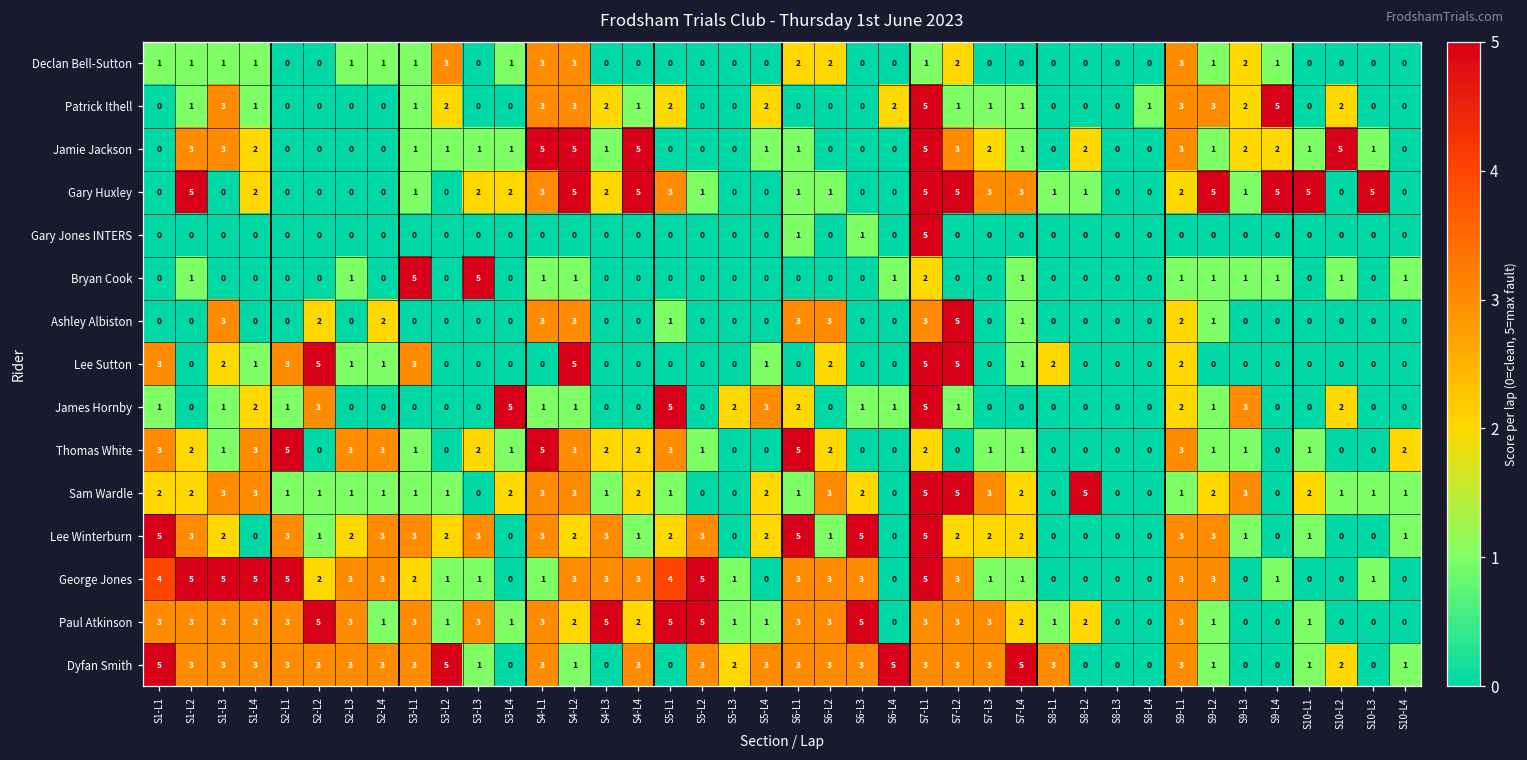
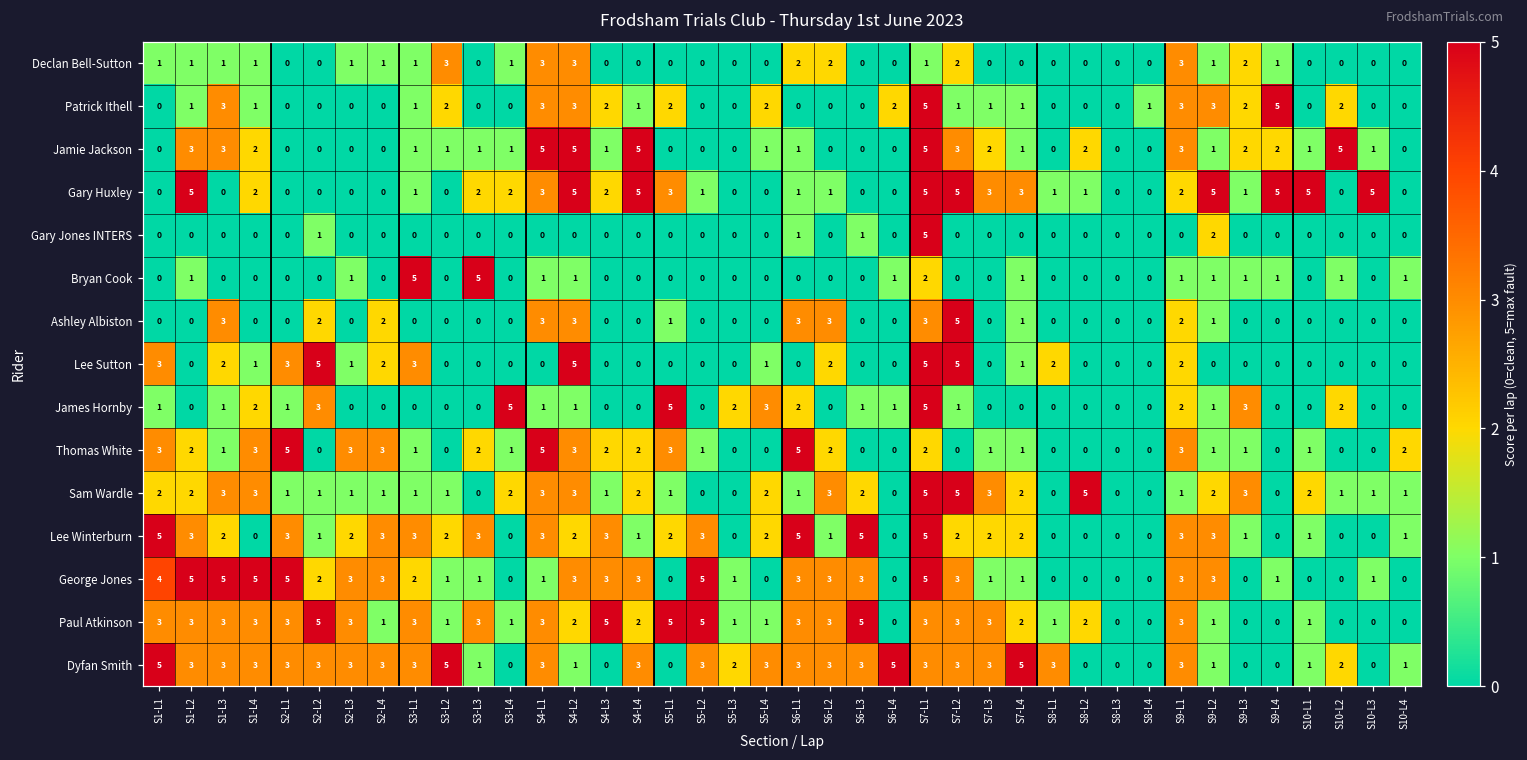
Gary Jones INTERS, S2-L2: 0 -> 1
Gary Jones INTERS, S9-L2: 0 -> 2
Lee Sutton, S2-L4: 1 -> 2
George Jones, S5-L1: 4 -> 0
